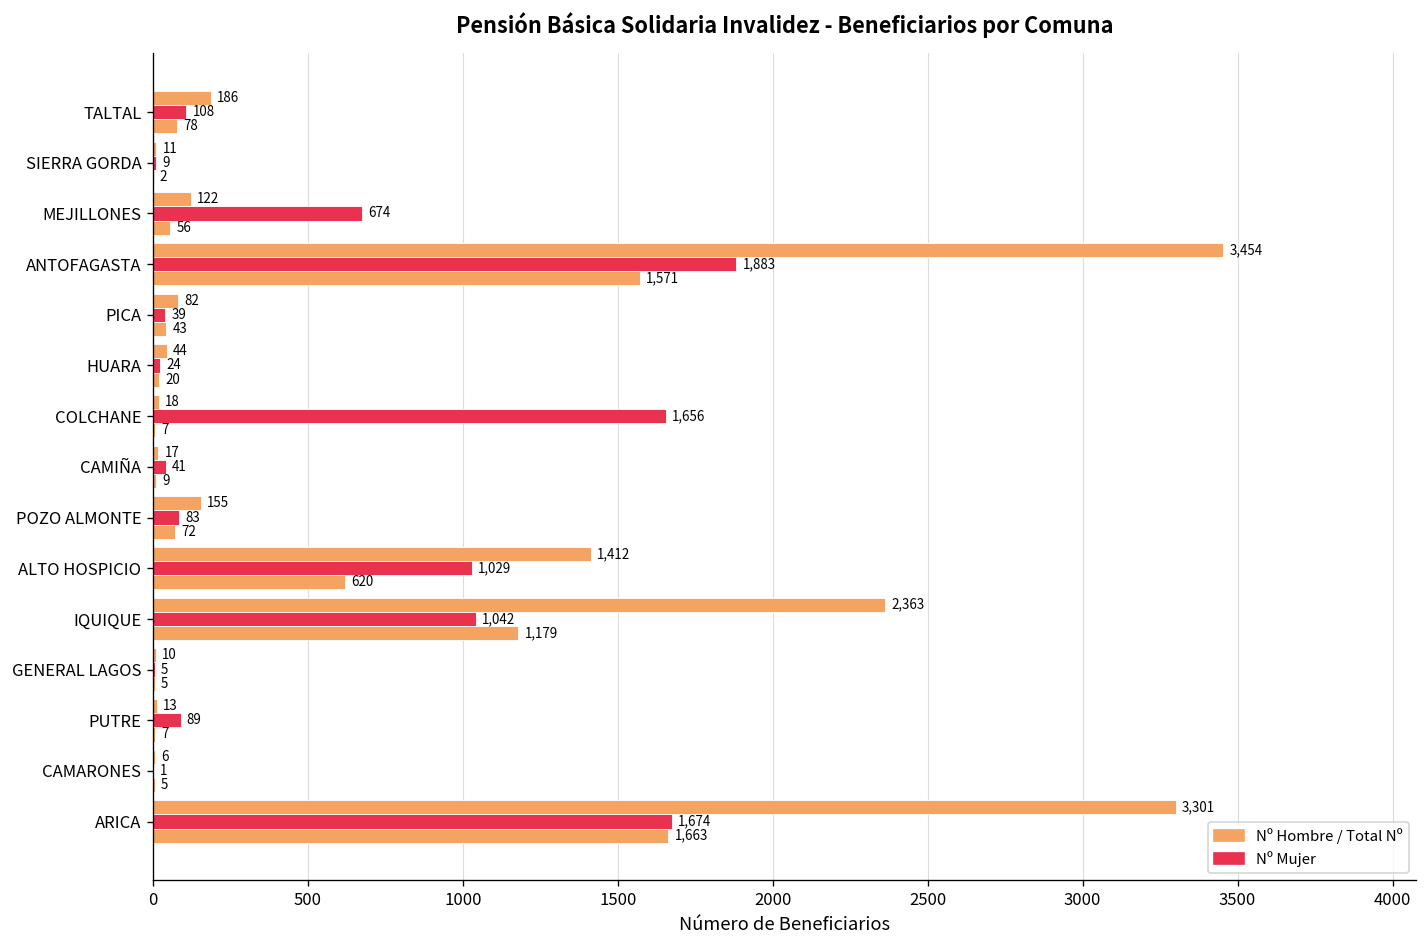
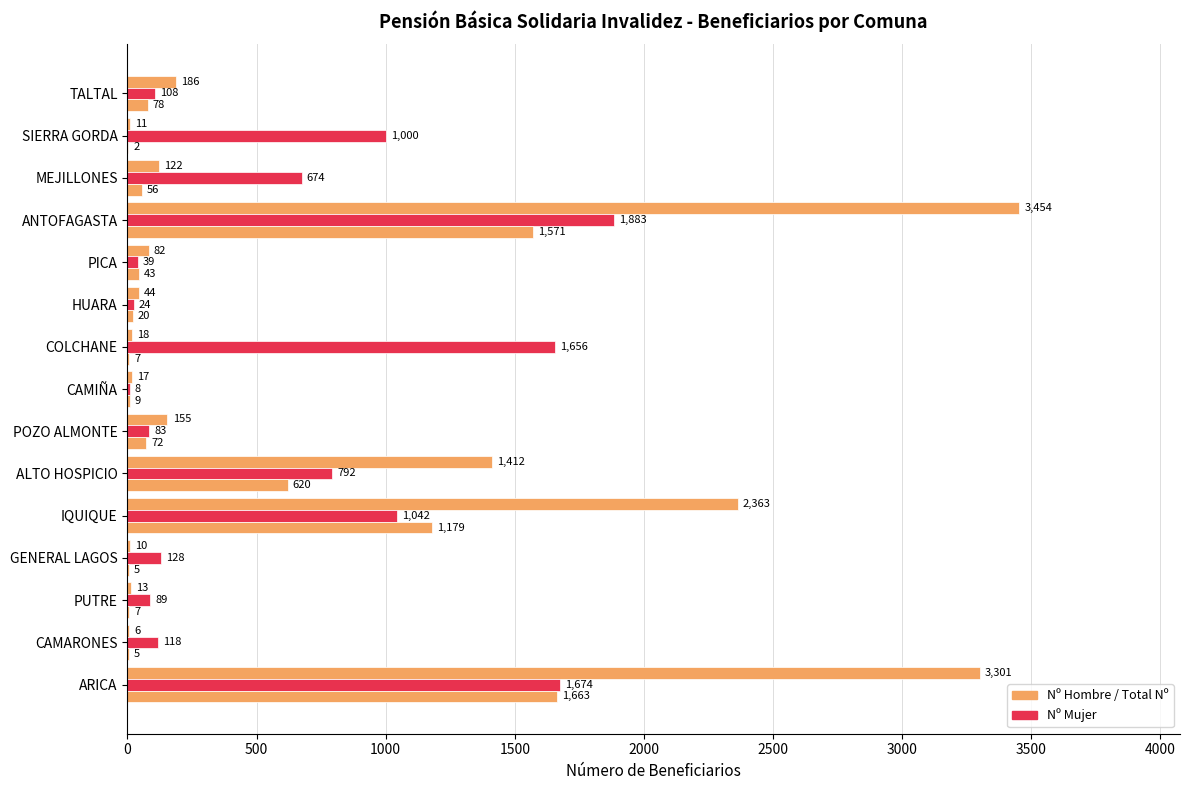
Nº Mujer, SIERRA GORDA: 9 -> 1,000
Nº Mujer, CAMIÑA: 41 -> 8
Nº Mujer, ALTO HOSPICIO: 1,029 -> 792
Nº Mujer, GENERAL LAGOS: 5 -> 128
Nº Mujer, CAMARONES: 1 -> 118
